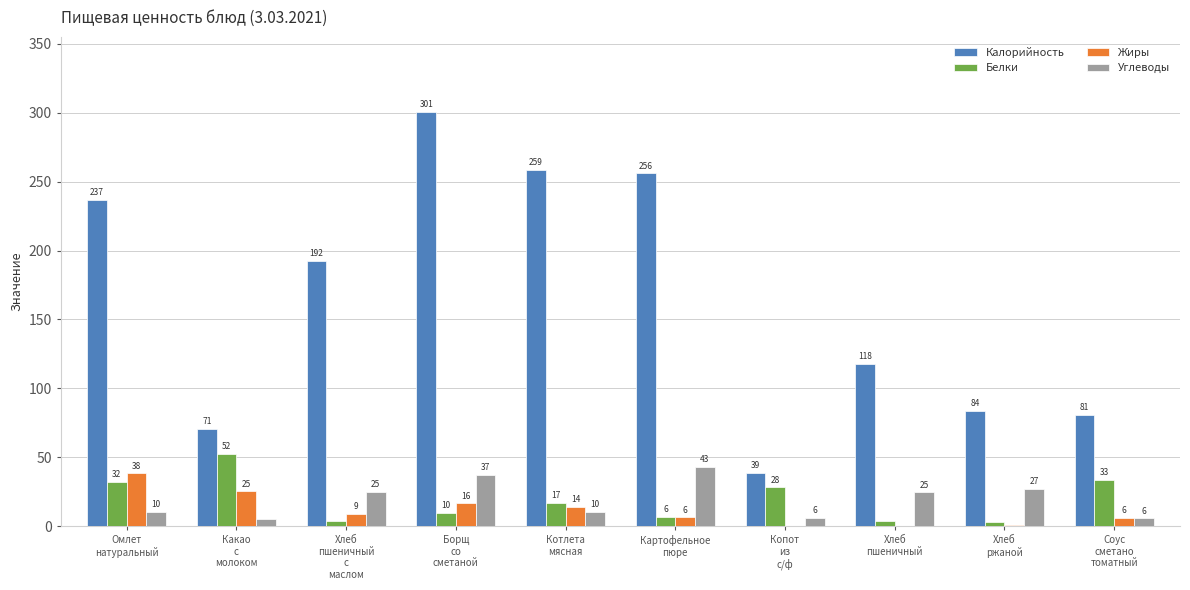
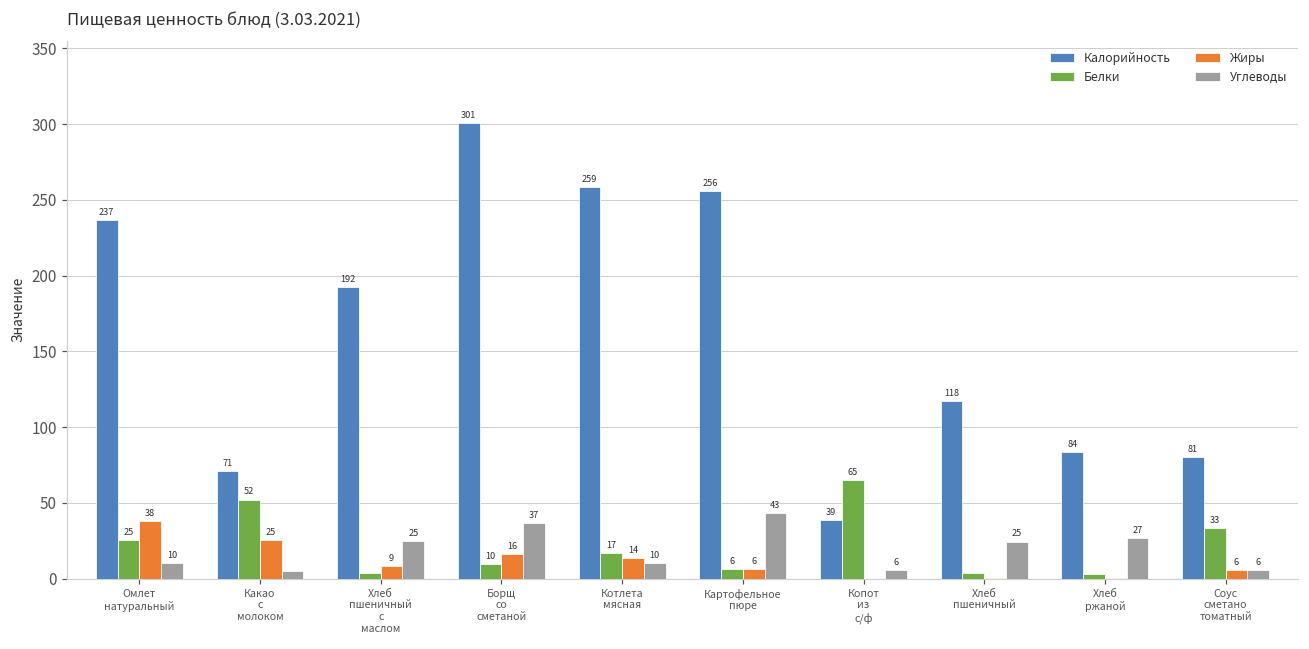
Белки, Омлет натуральный: 32 -> 25
Белки, Копот из с/ф: 28 -> 65
